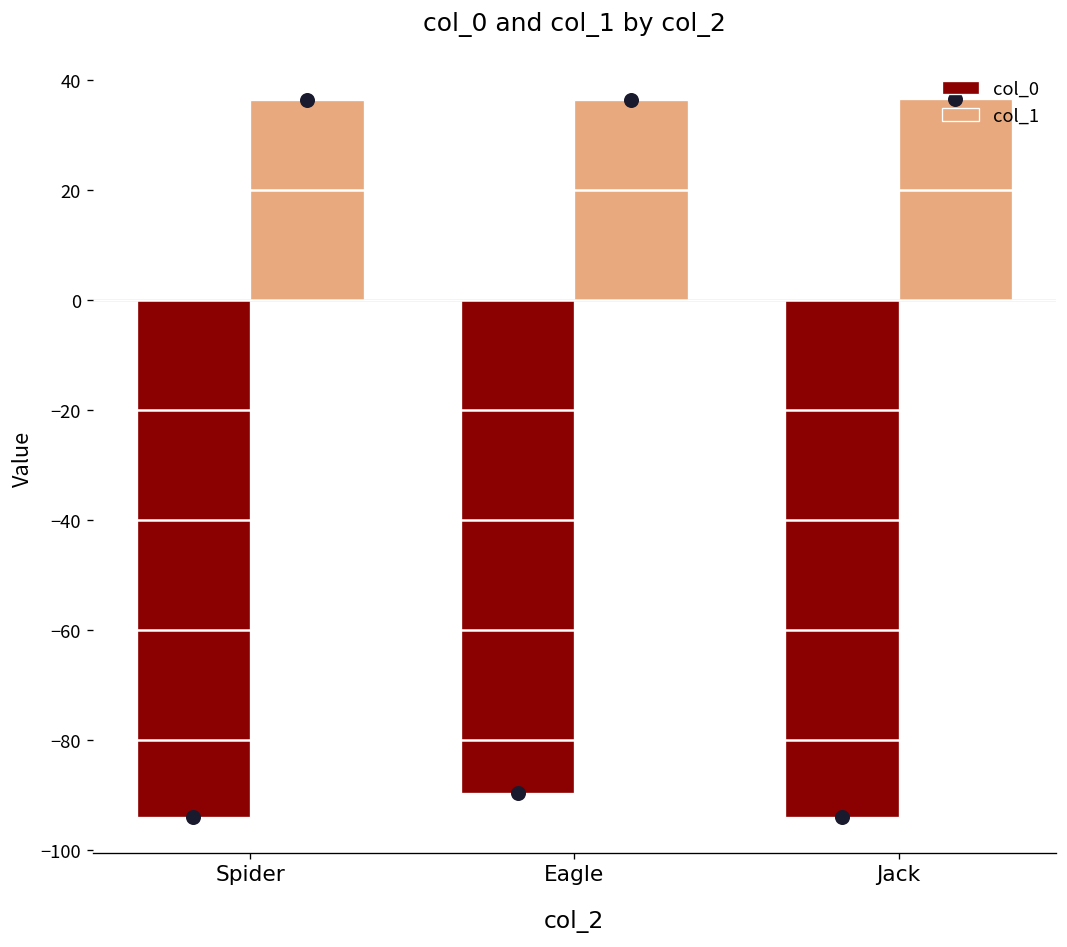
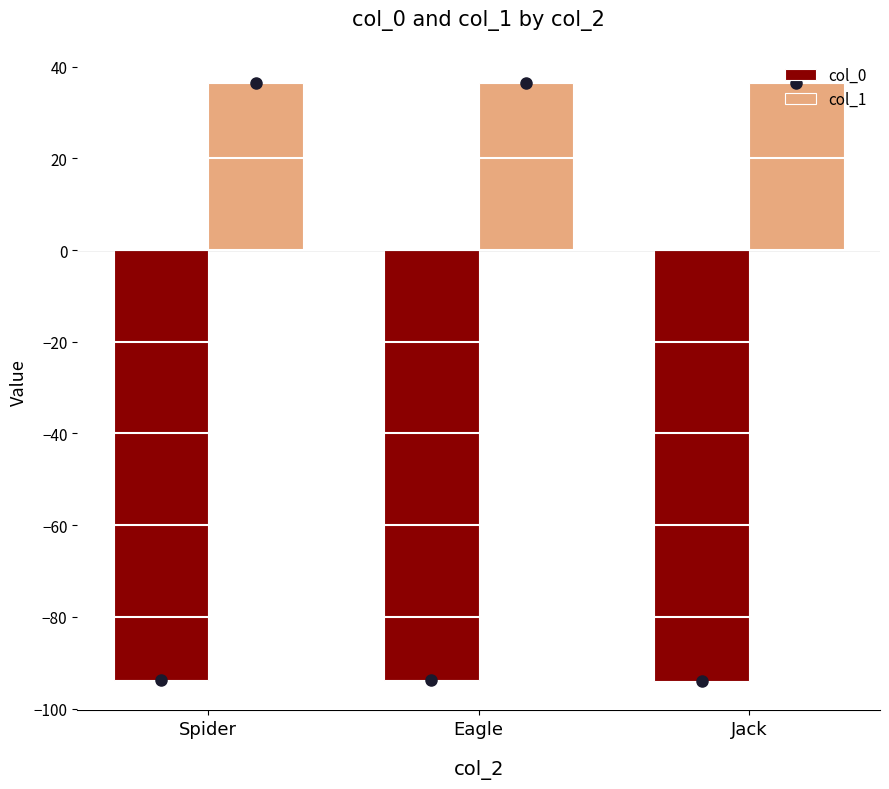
col_0, Eagle: -90 -> -94
